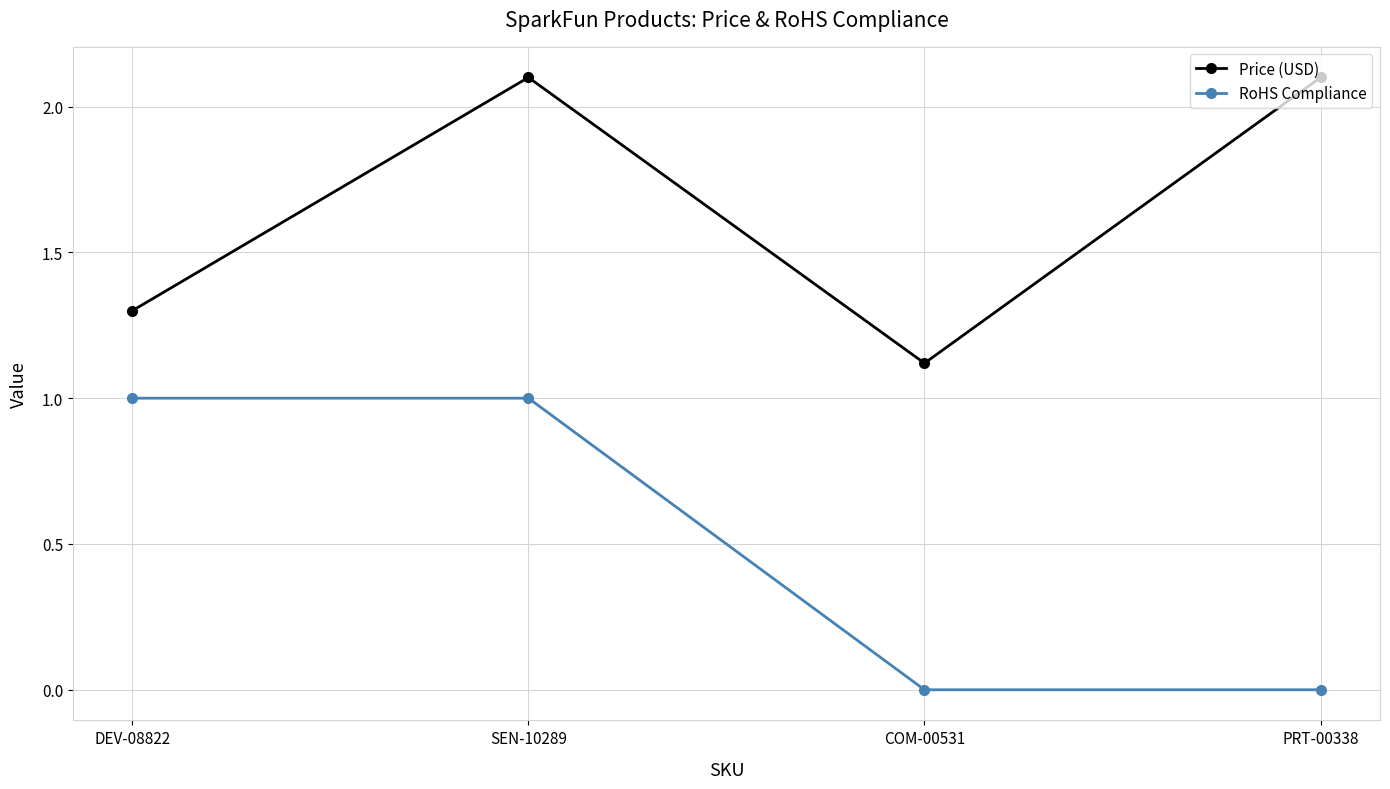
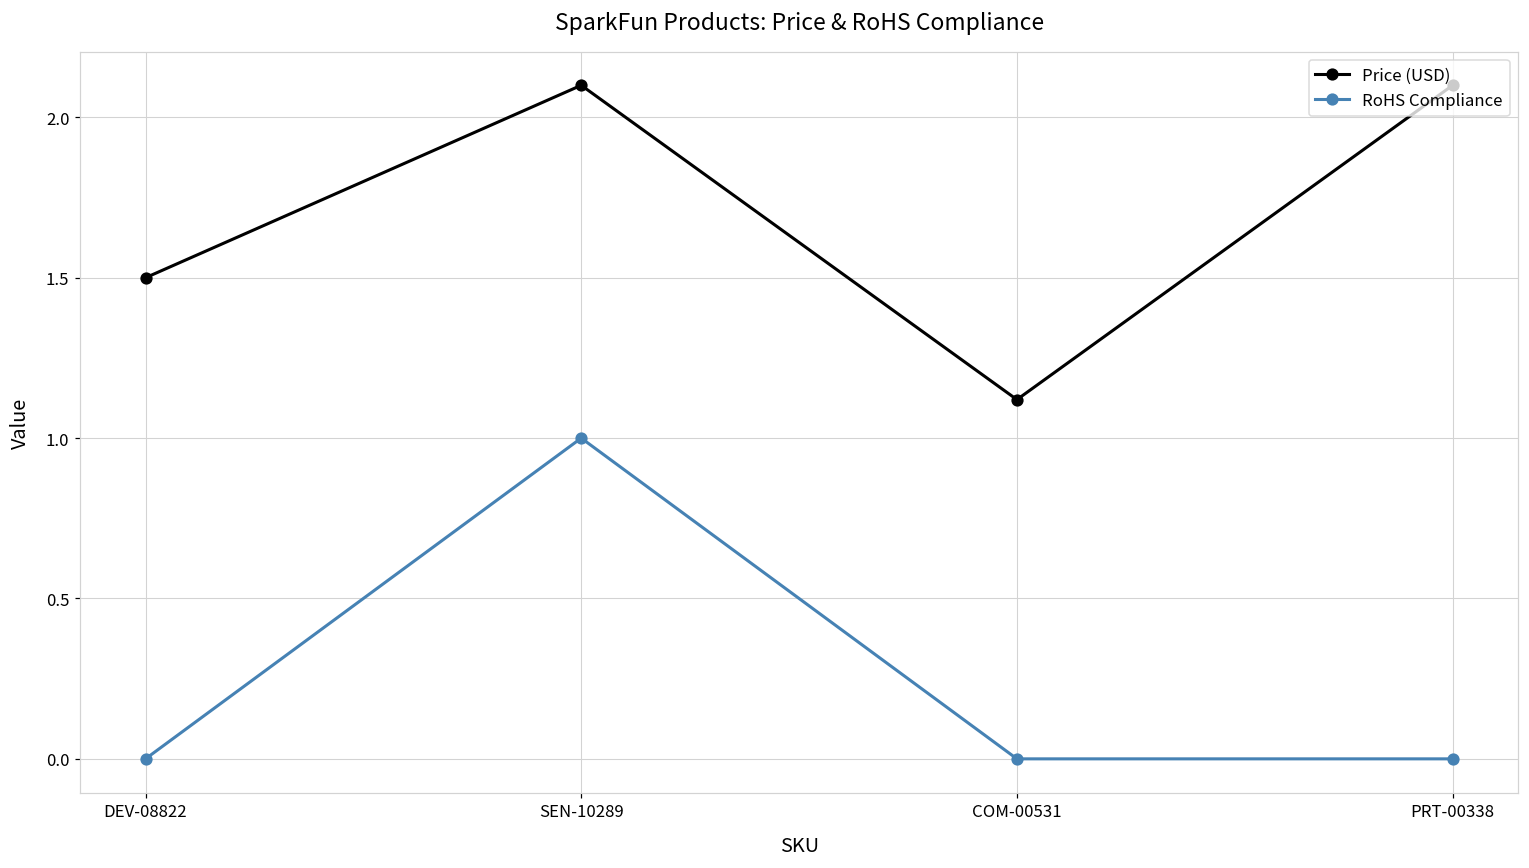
Price (USD), DEV-08822: 1.3 -> 1.5
RoHS Compliance, DEV-08822: 1 -> 0
